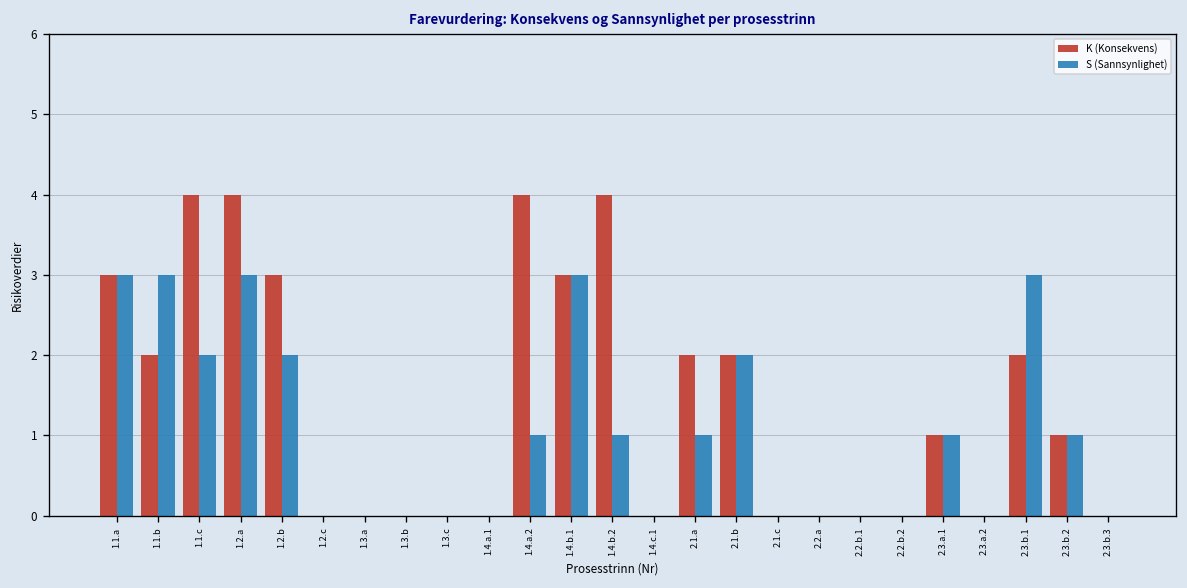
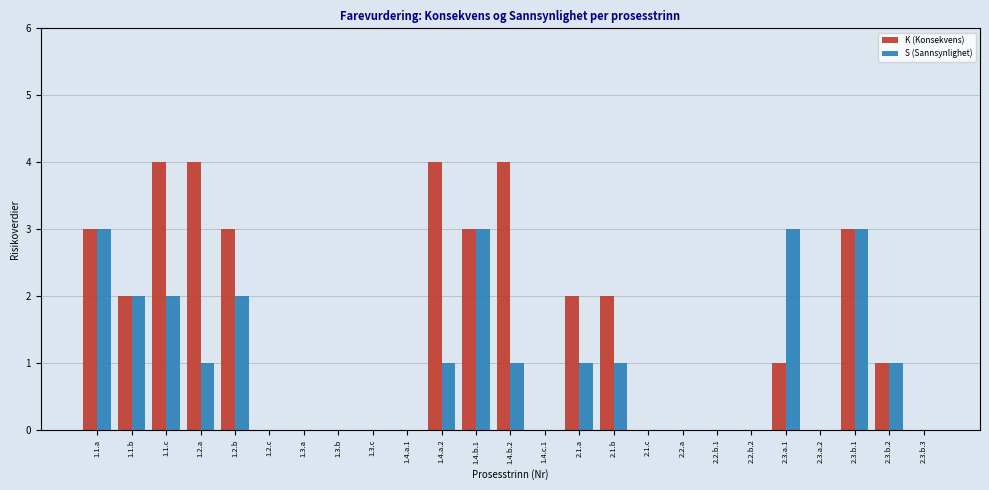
S (Sannsynlighet), 1.1.b: 3 -> 2
S (Sannsynlighet), 1.2.a: 3 -> 1
S (Sannsynlighet), 2.1.b: 2 -> 1
S (Sannsynlighet), 2.3.a.1: 1 -> 3
K (Konsekvens), 2.3.b.1: 2 -> 3
